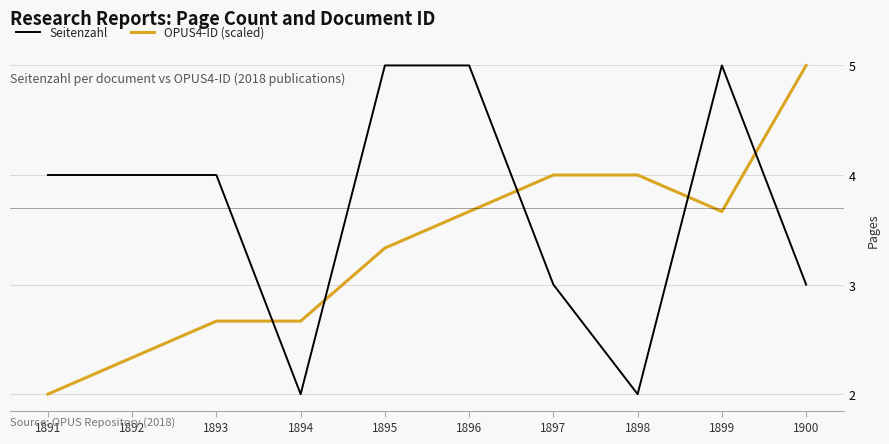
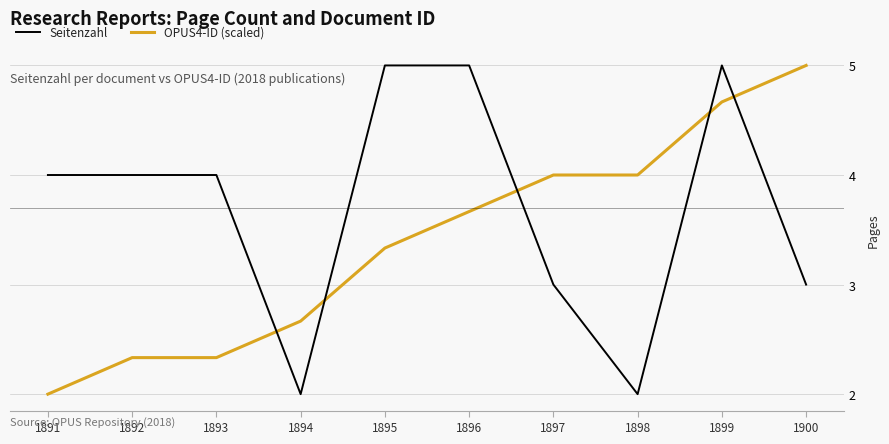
OPUS4-ID (scaled), 1893: 2.67 -> 2.33
OPUS4-ID (scaled), 1899: 3.67 -> 4.67
